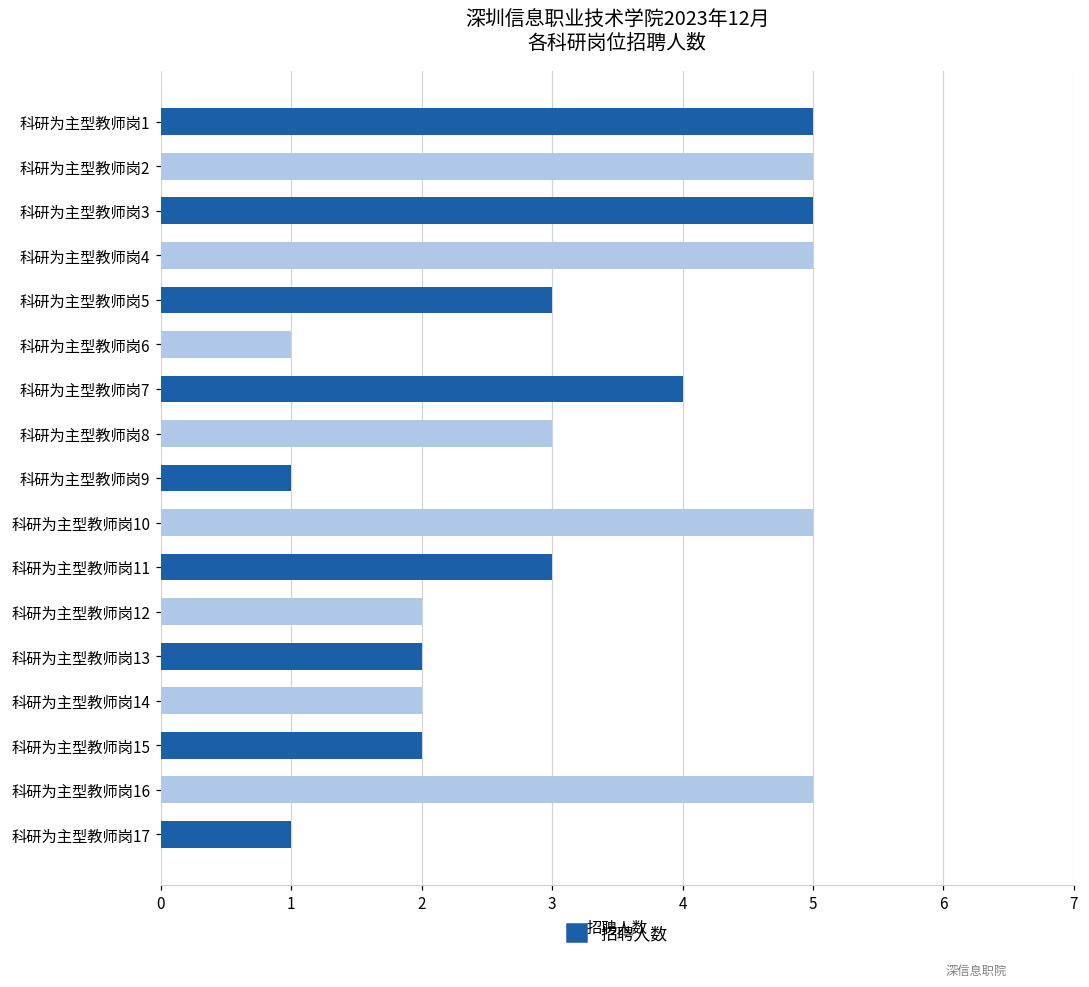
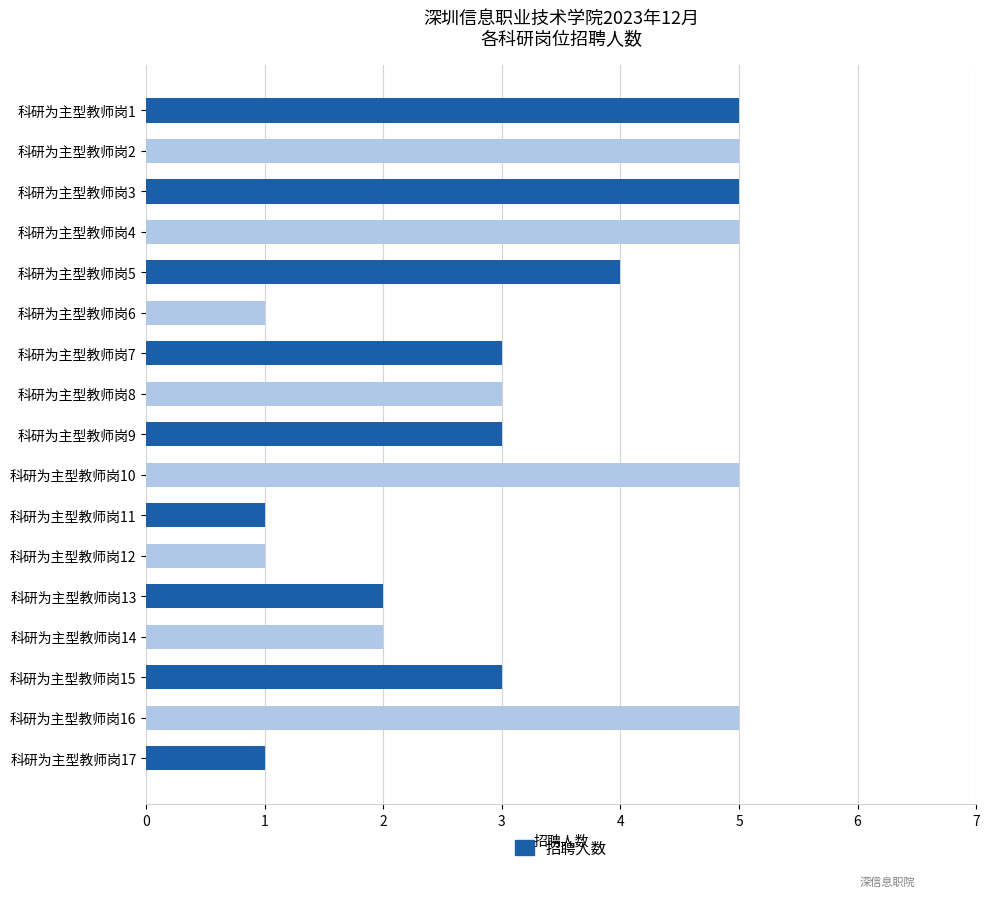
科研为主型教师岗5: 3 -> 4
科研为主型教师岗7: 4 -> 3
科研为主型教师岗9: 1 -> 3
科研为主型教师岗11: 3 -> 1
科研为主型教师岗12: 2 -> 1
科研为主型教师岗15: 2 -> 3
